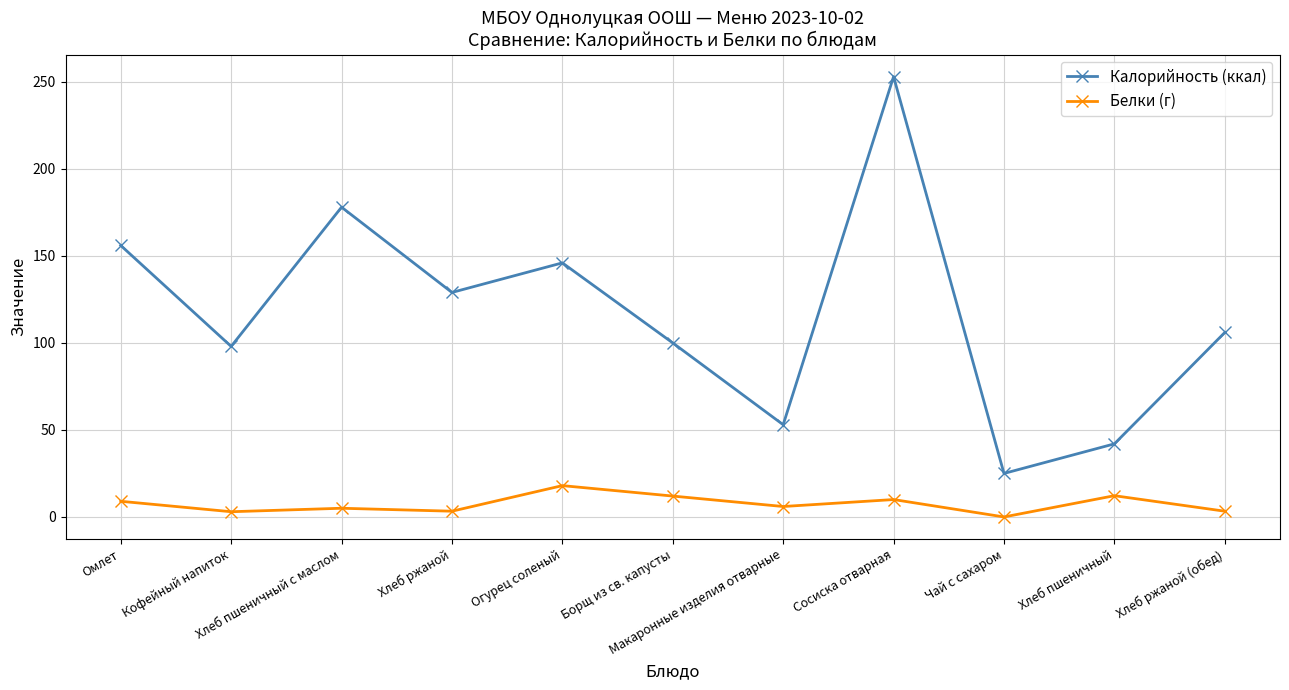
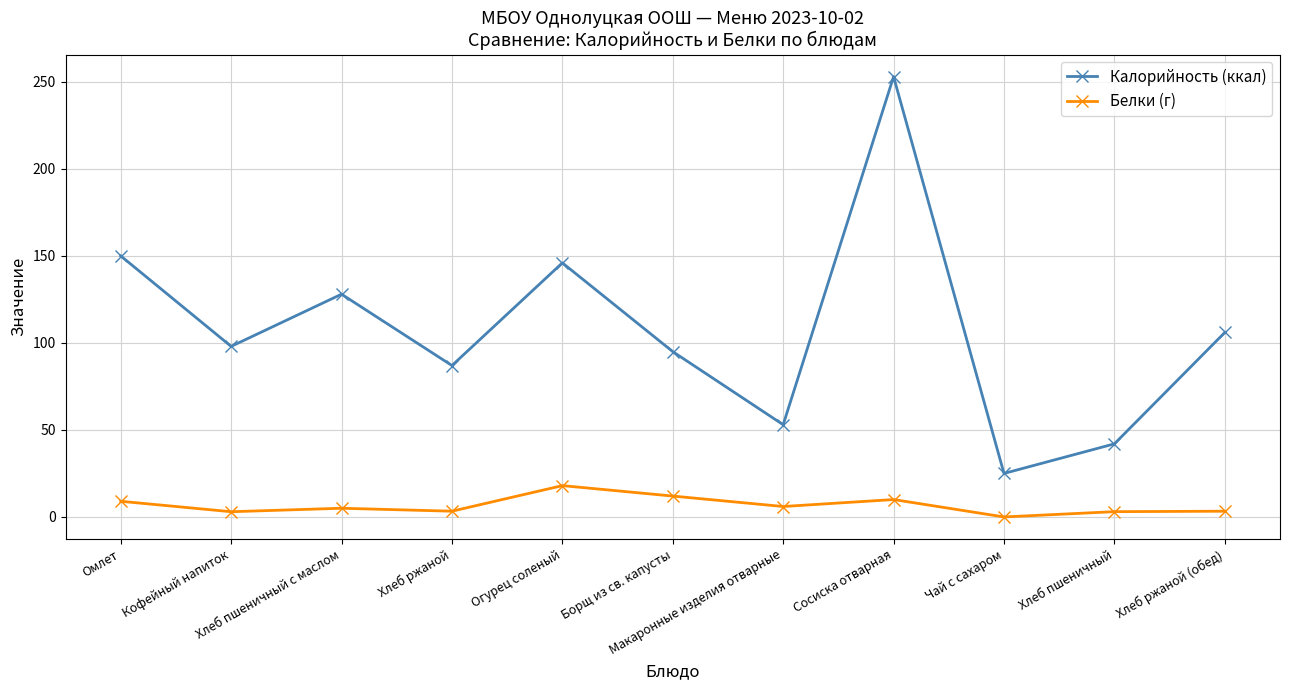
Калорийность (ккал), Омлет: 156 -> 150
Калорийность (ккал), Хлеб пшеничный с маслом: 178 -> 128
Калорийность (ккал), Хлеб ржаной: 129 -> 87
Калорийность (ккал), Борщ из св. капусты: 100 -> 95
Белки (г), Хлеб пшеничный: 12 -> 3
